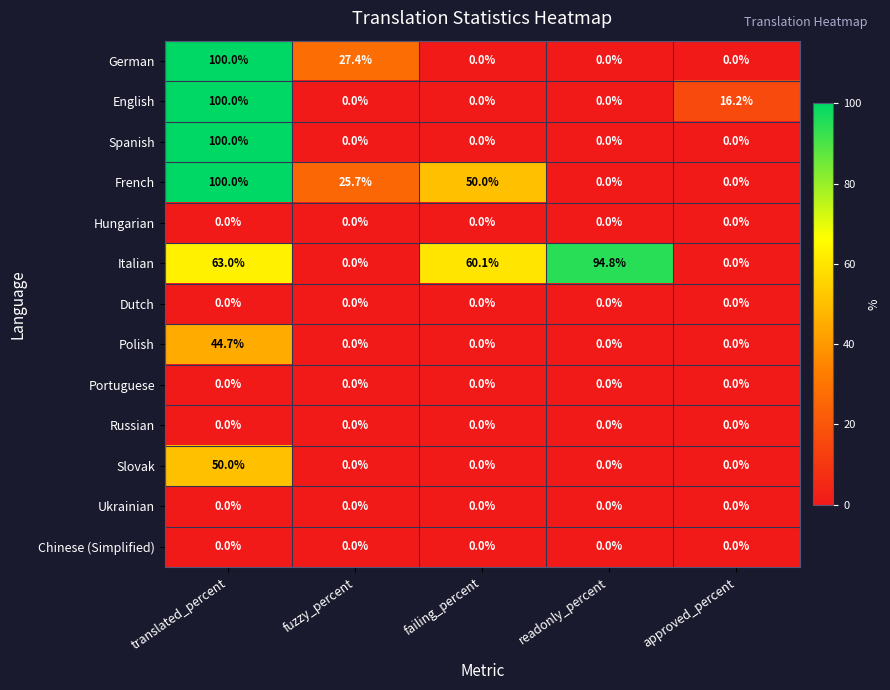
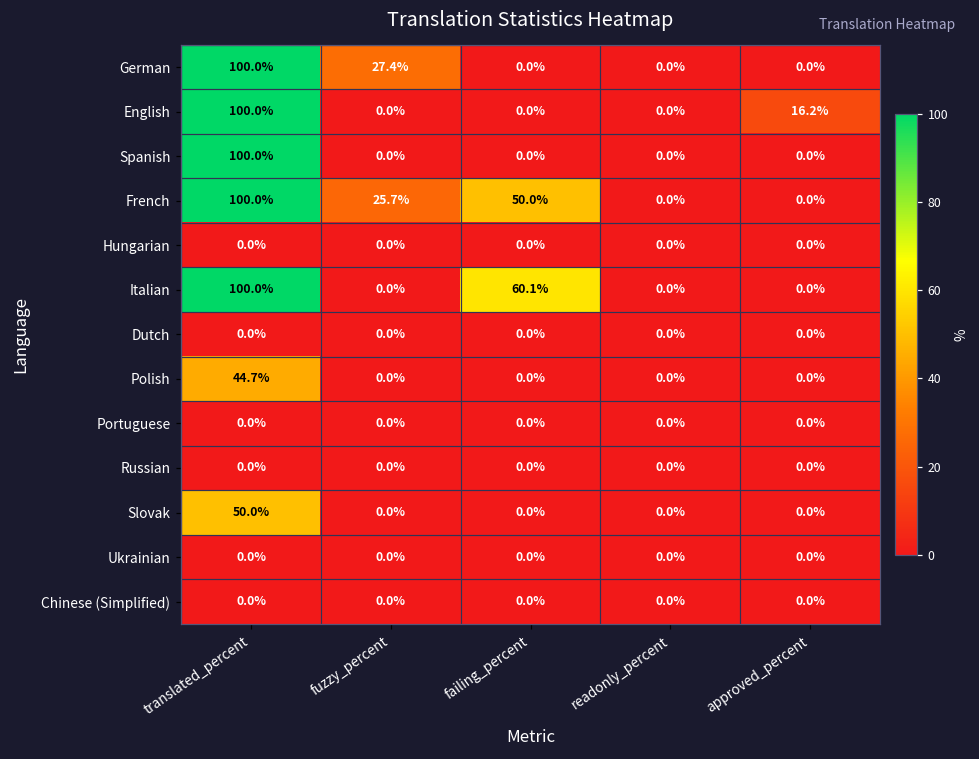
Italian, translated_percent: 63.0% -> 100.0%
Italian, readonly_percent: 94.8% -> 0.0%
